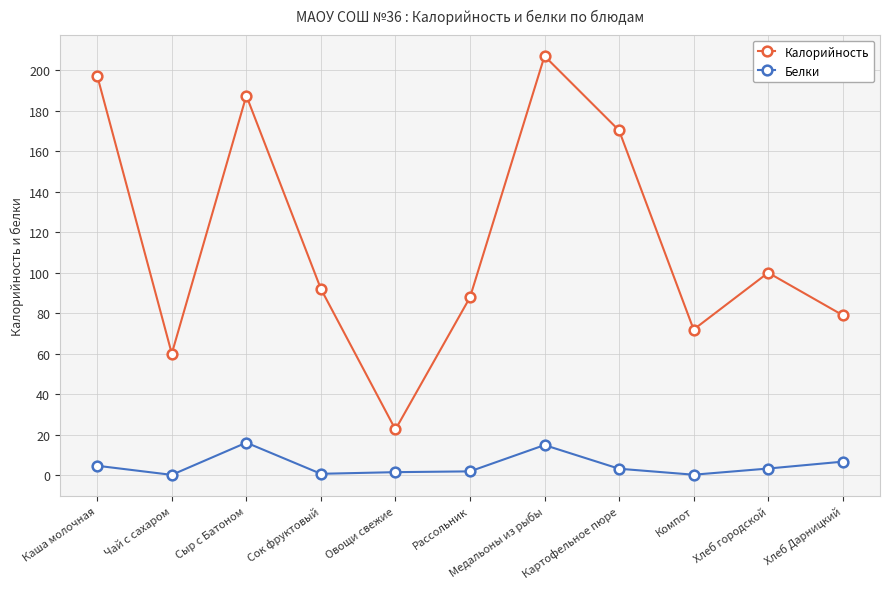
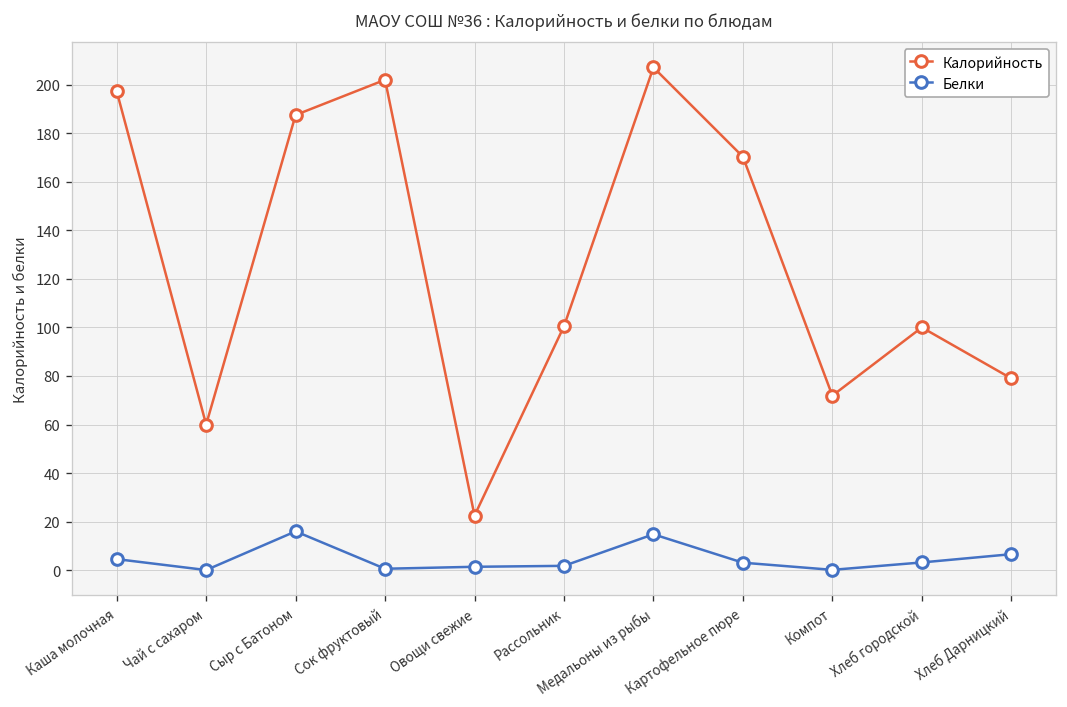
Калорийность, Сок фруктовый: 92 -> 202
Калорийность, Рассольник: 88 -> 101
